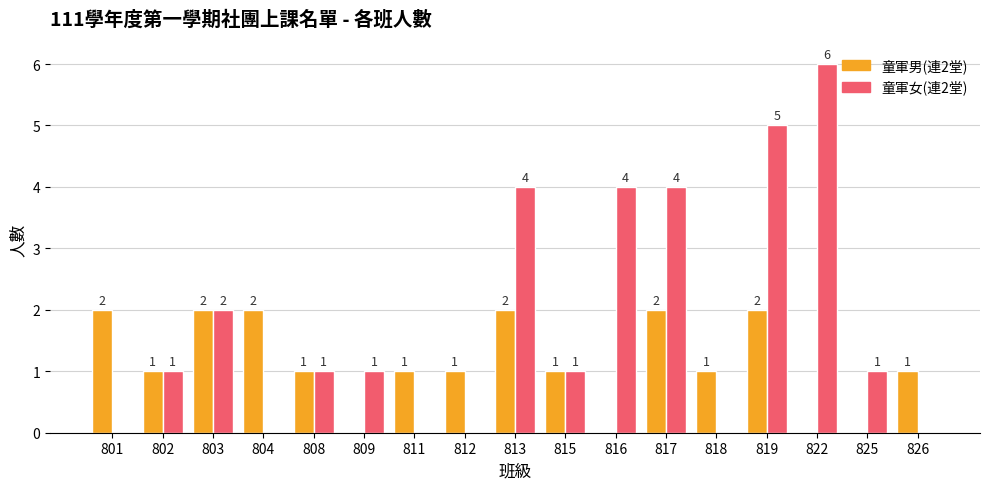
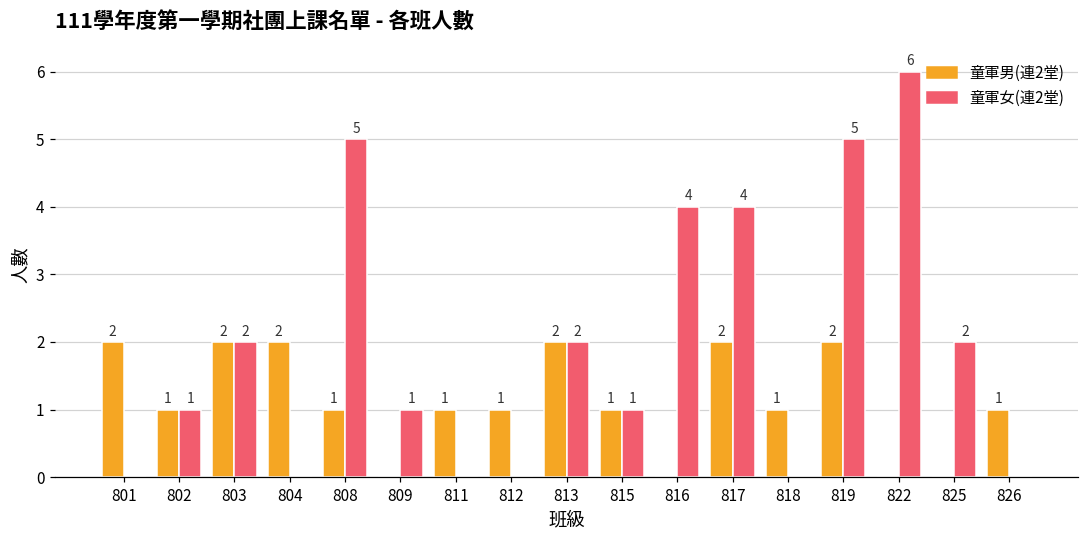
童軍女(連2堂), 808: 1 -> 5
童軍女(連2堂), 813: 4 -> 2
童軍女(連2堂), 825: 1 -> 2
